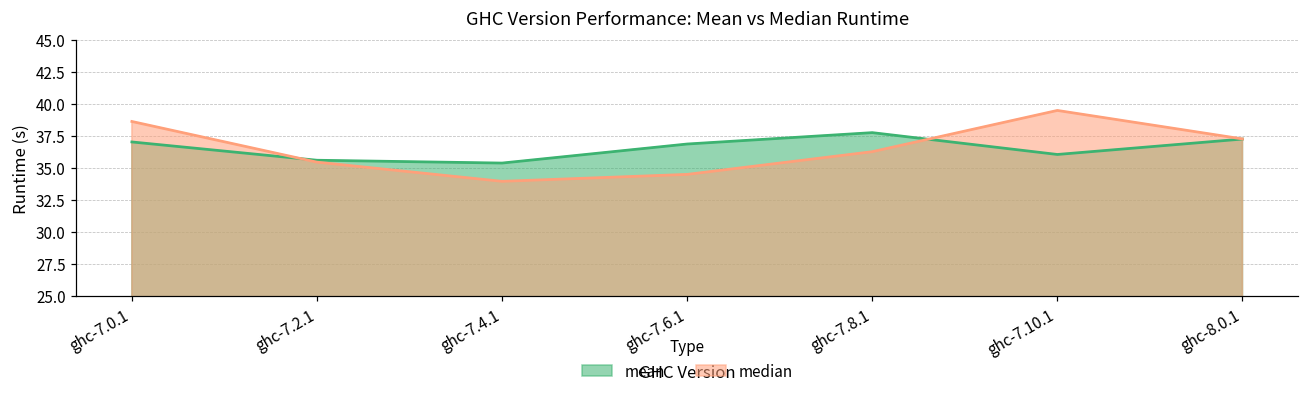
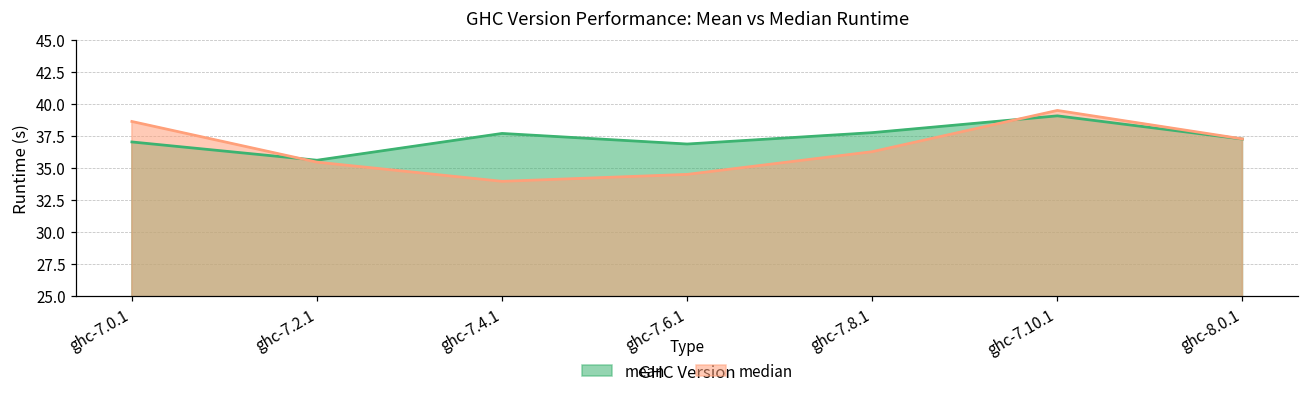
mean, ghc-7.4.1: 35.4 -> 37.7
mean, ghc-7.10.1: 36.1 -> 39.1
